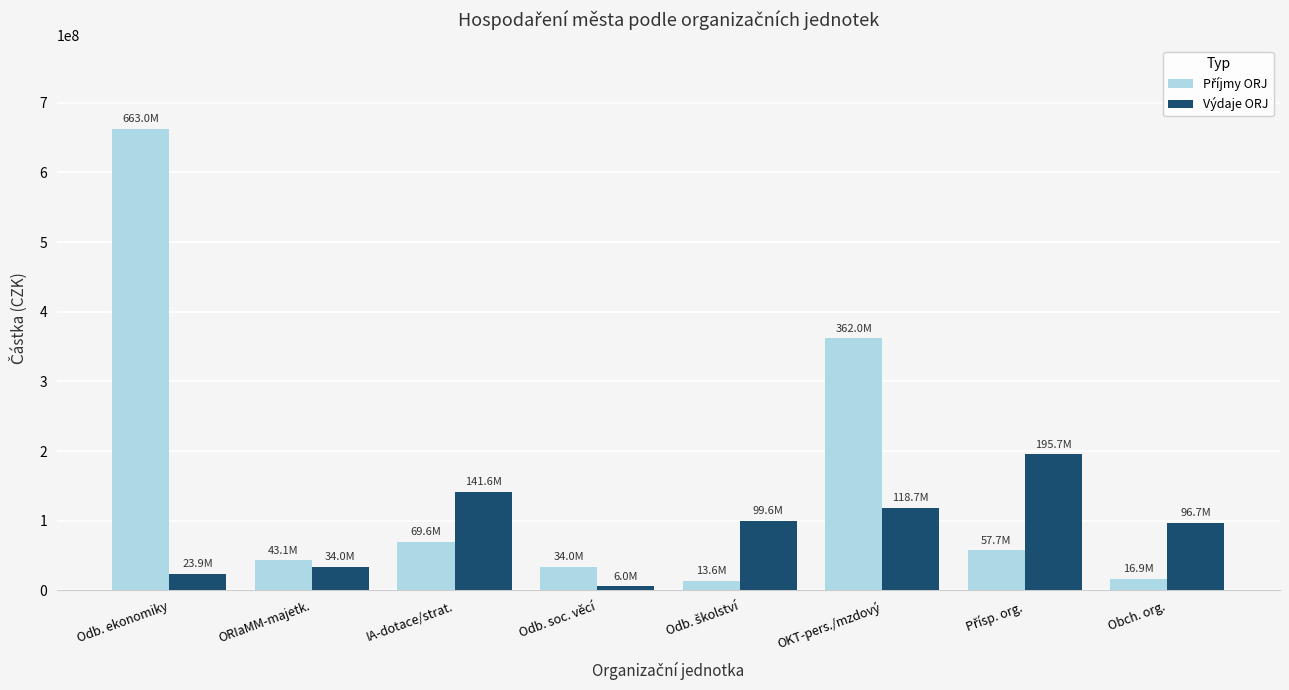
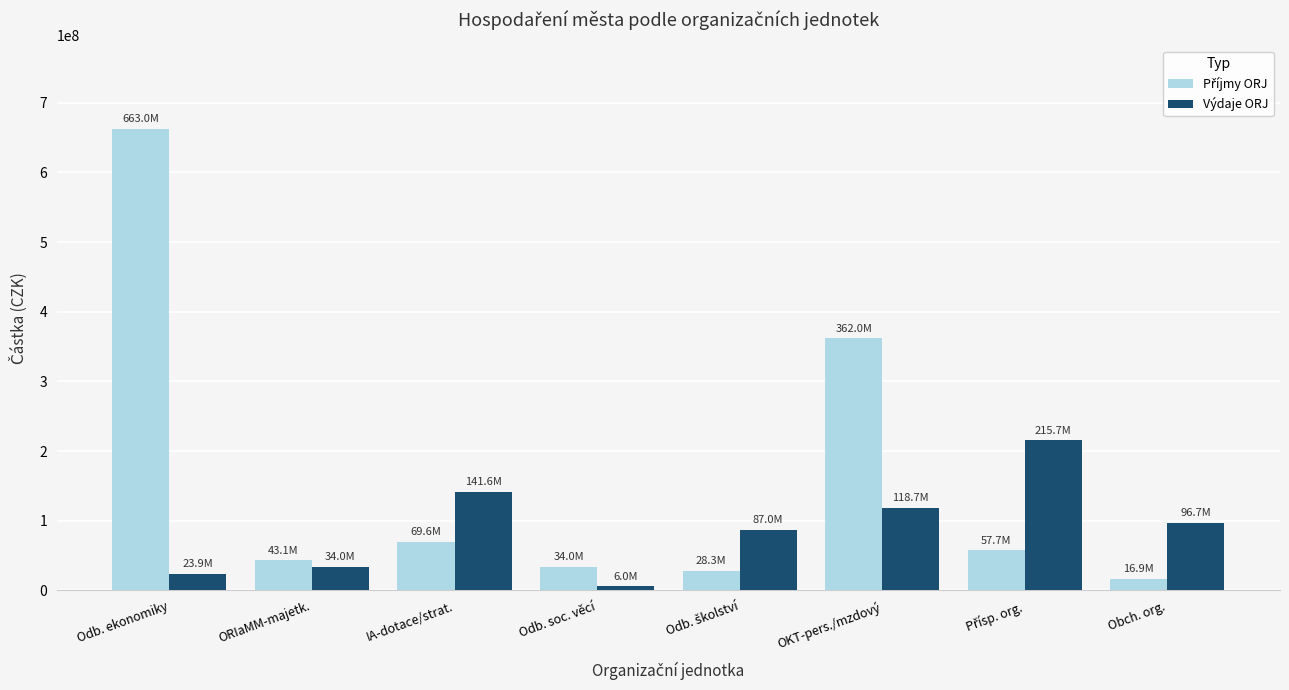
Příjmy ORJ, Odb. školství: 13.6M -> 28.3M
Výdaje ORJ, Odb. školství: 99.6M -> 87.0M
Výdaje ORJ, Přísp. org.: 195.7M -> 215.7M
